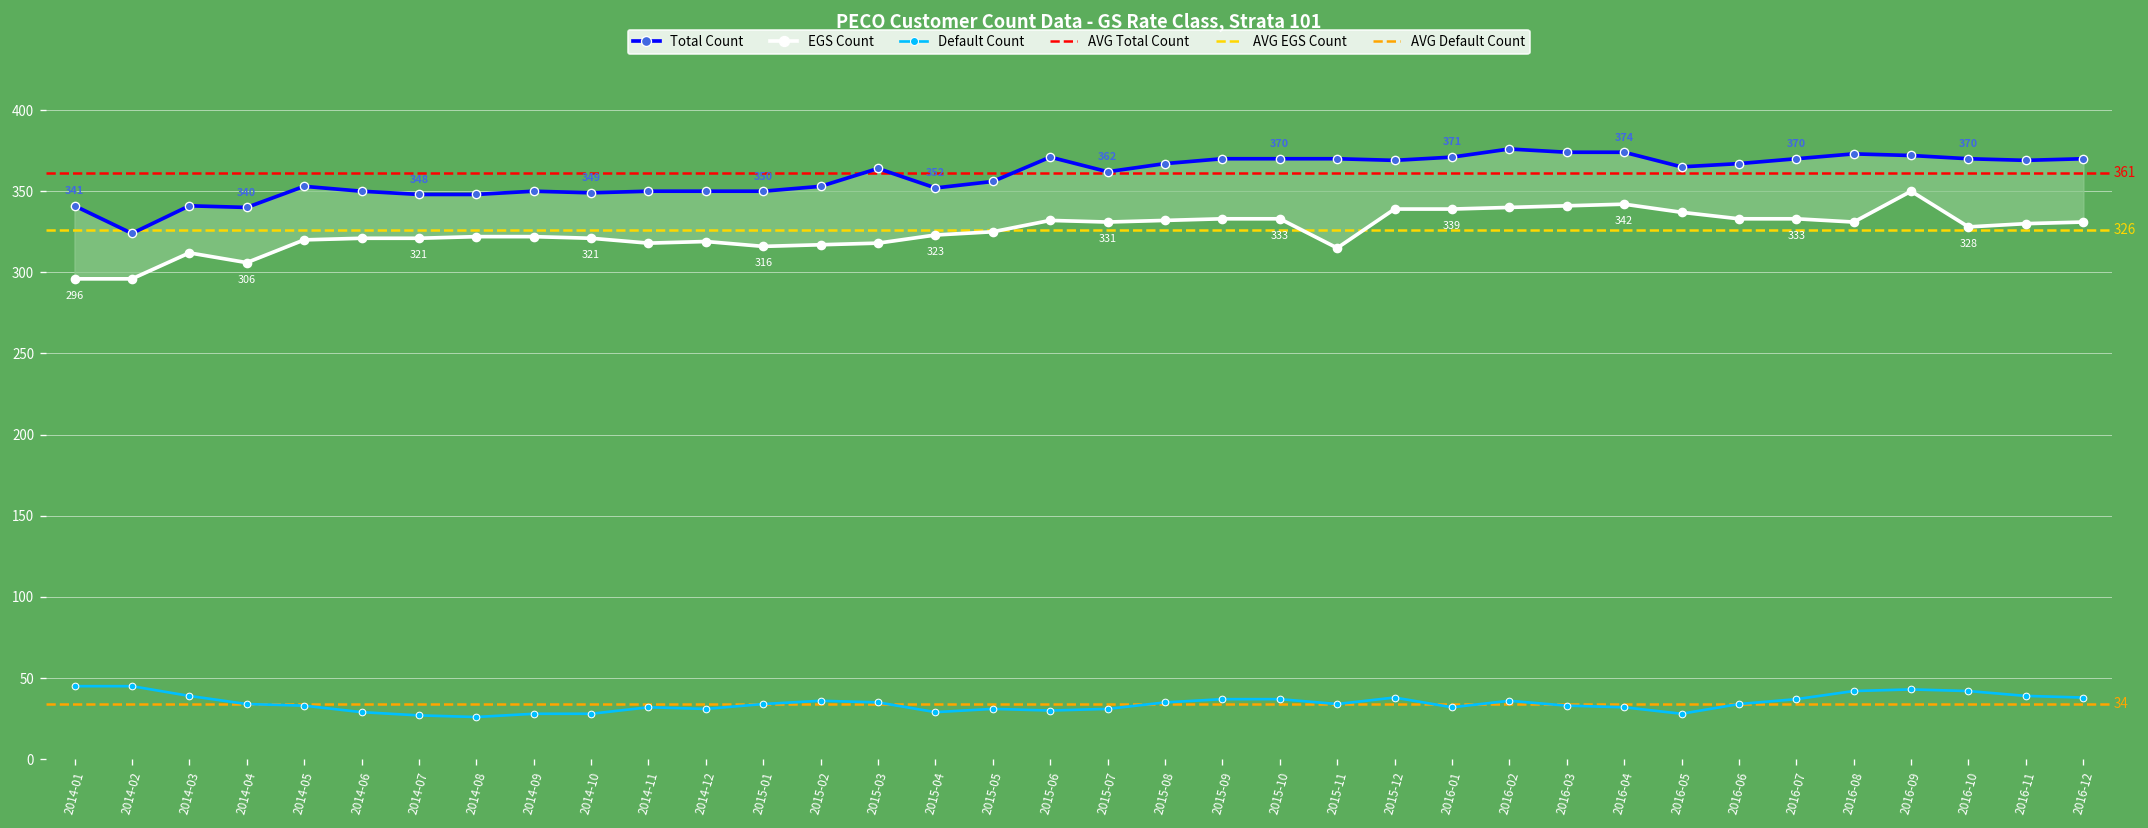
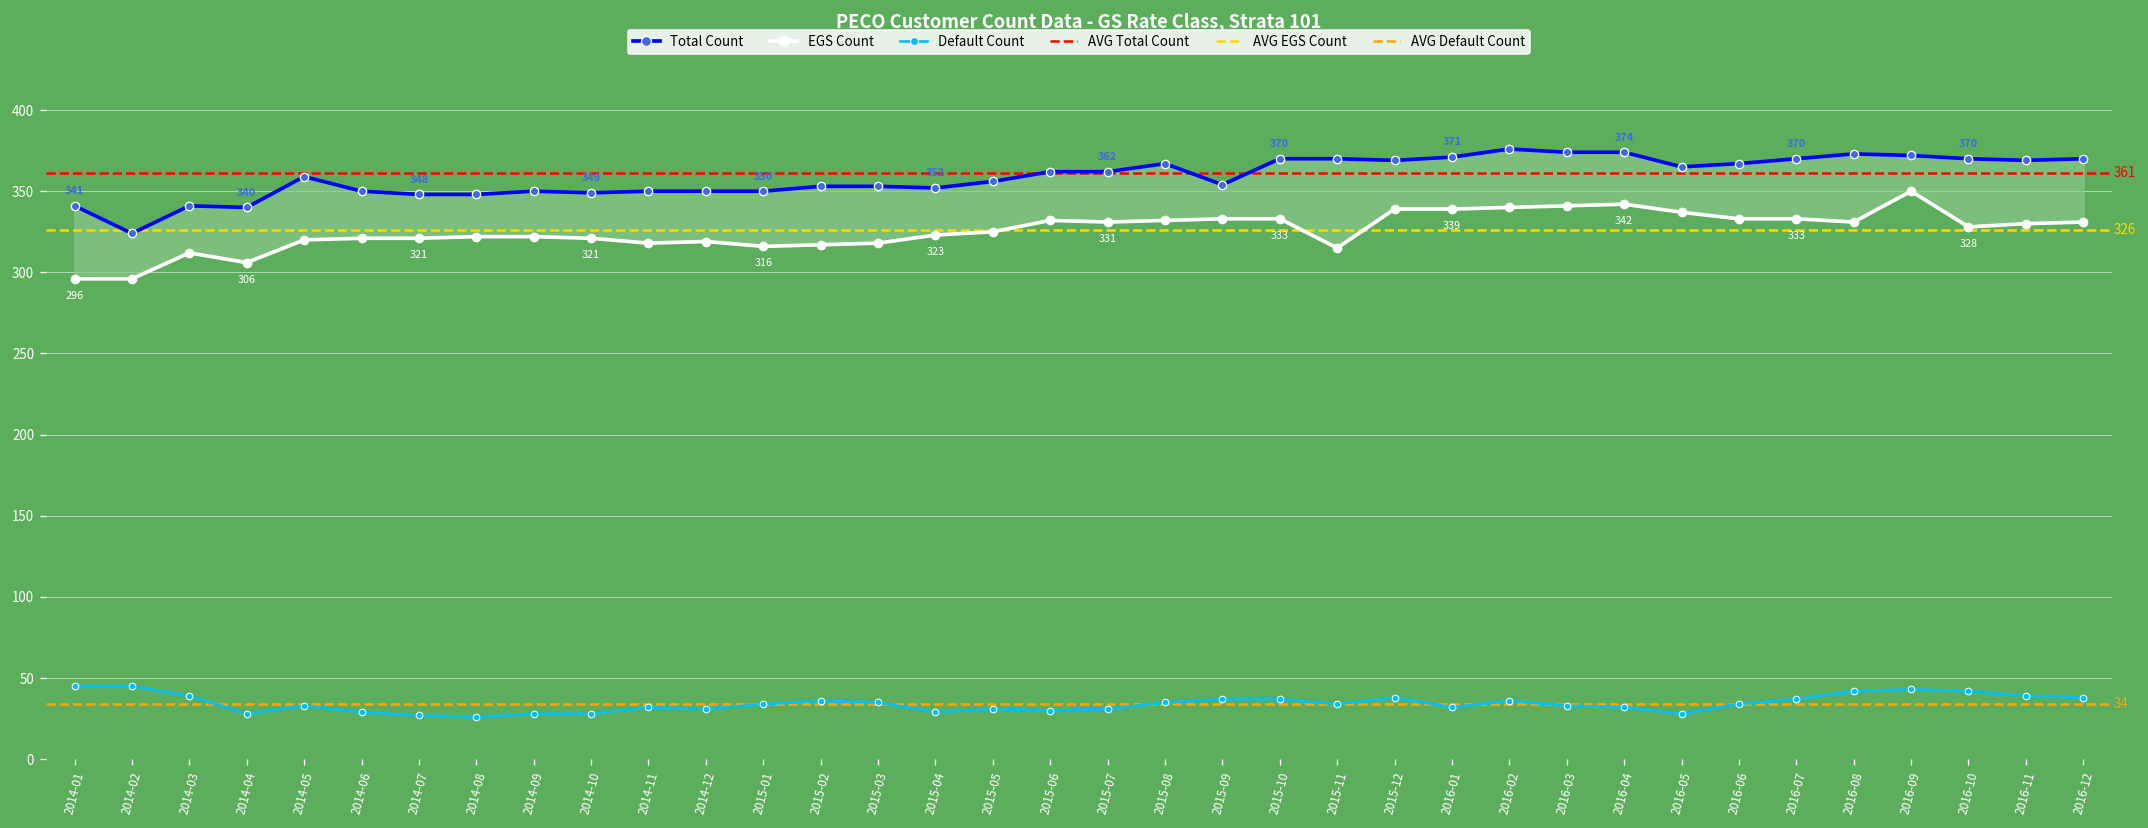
Default Count, 2014-04: 34 -> 28
Total Count, 2014-05: 353 -> 359
Total Count, 2015-03: 364 -> 353
Total Count, 2015-06: 371 -> 362
Total Count, 2015-09: 370 -> 354
